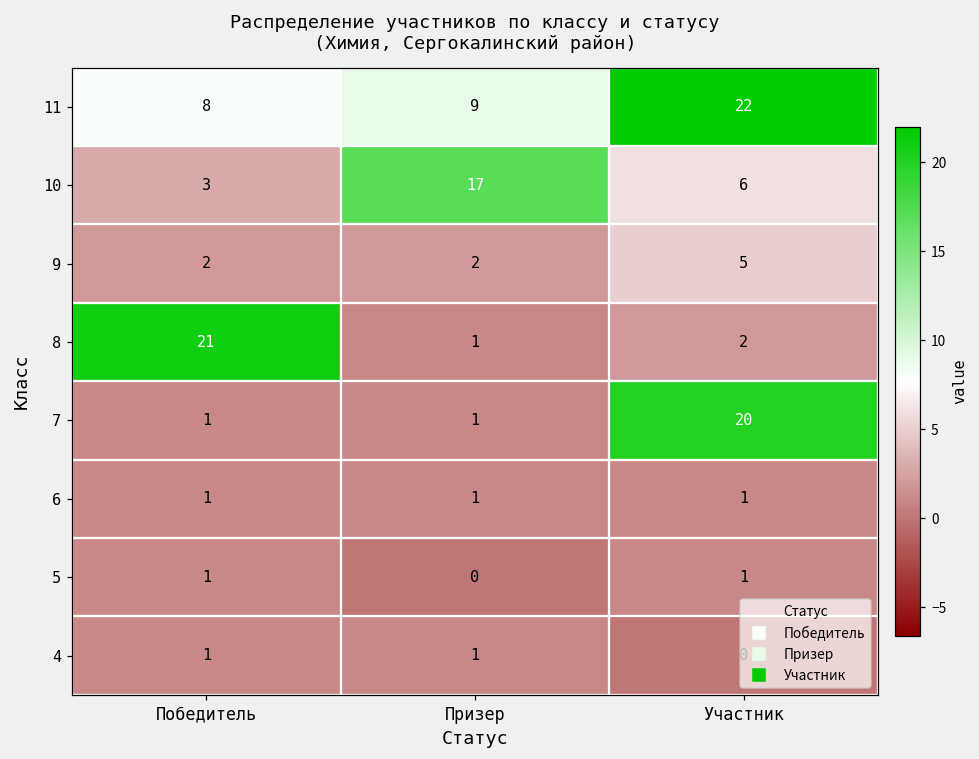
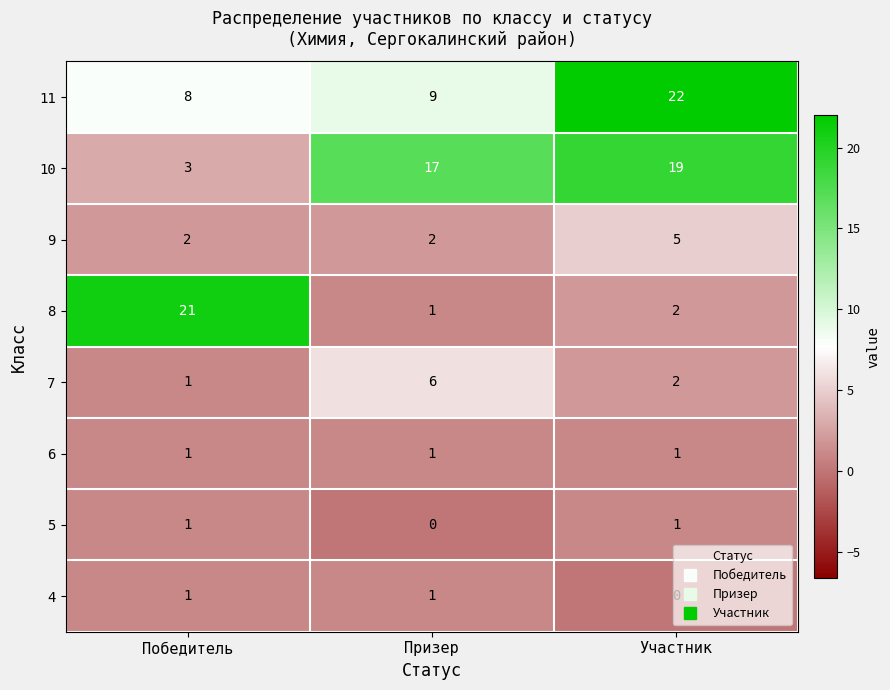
10, Участник: 6 -> 19
7, Призер: 1 -> 6
7, Участник: 20 -> 2
